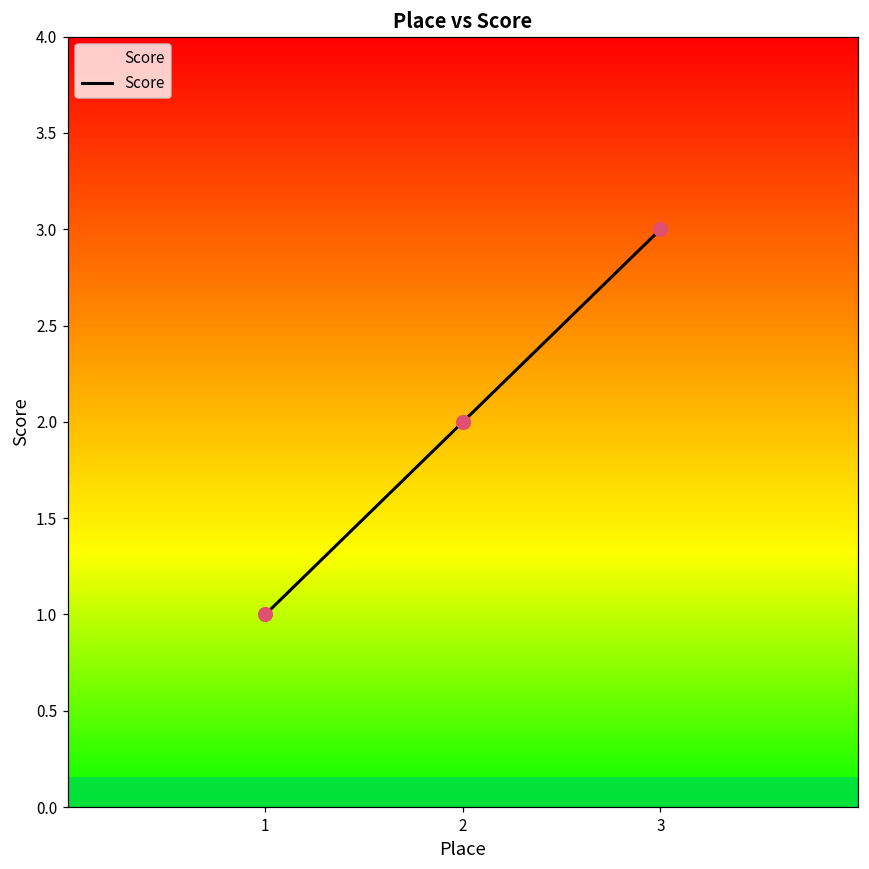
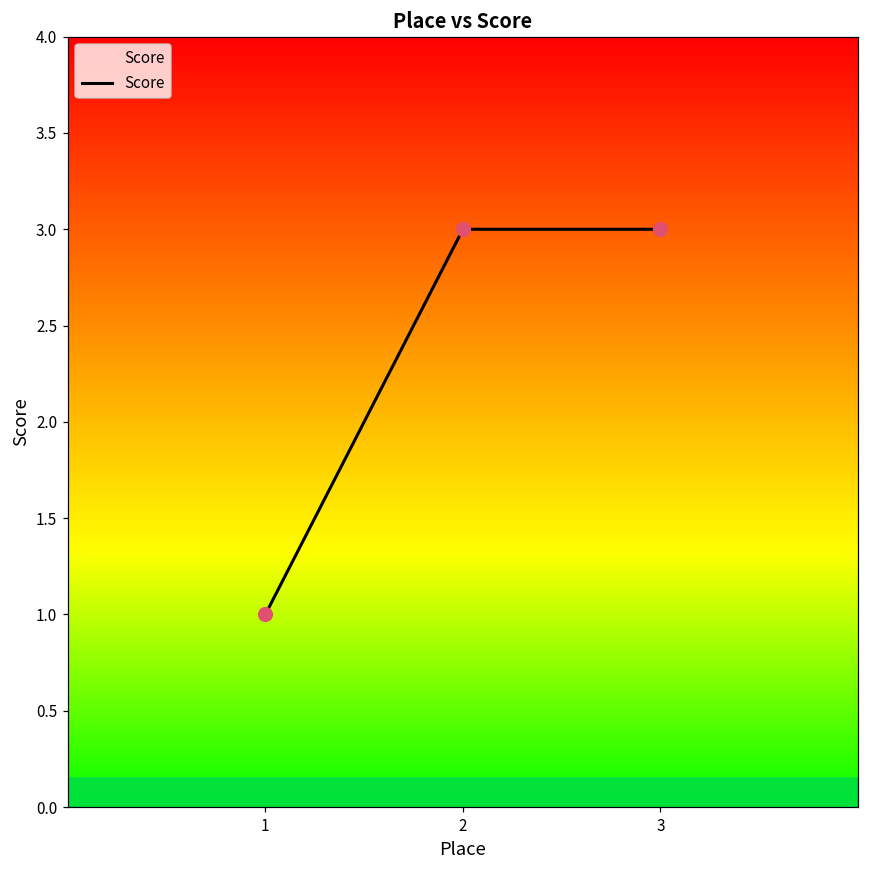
2: 2 -> 3
